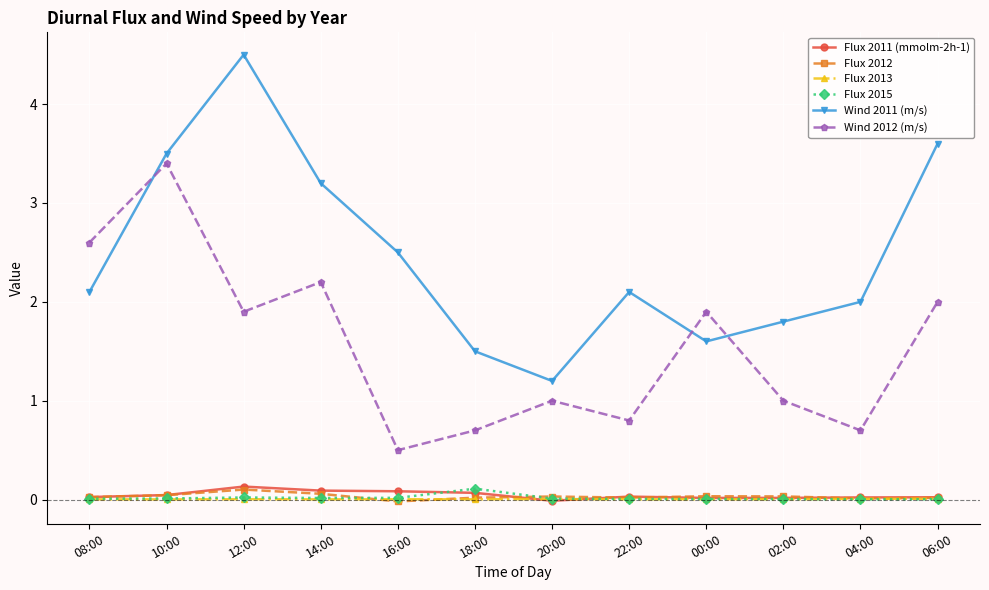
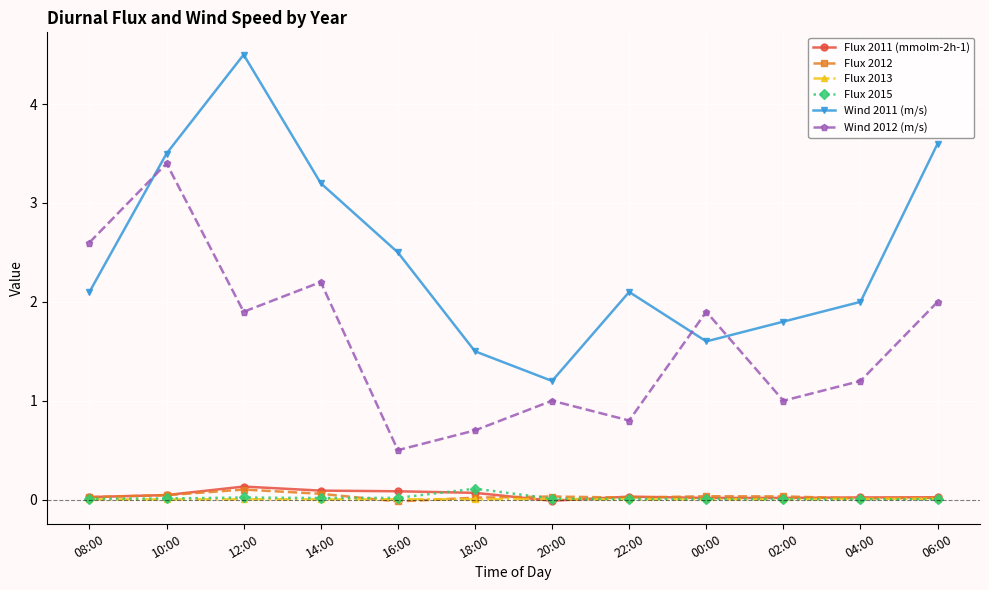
Wind 2012 (m/s), 04:00: 0.7 -> 1.2
